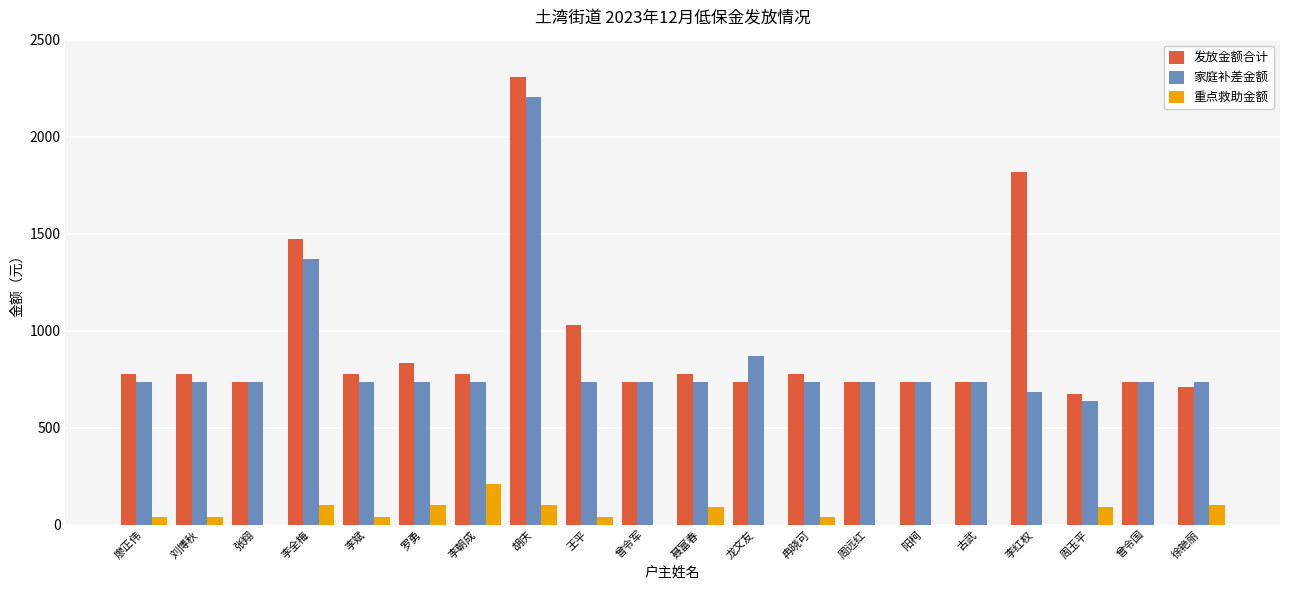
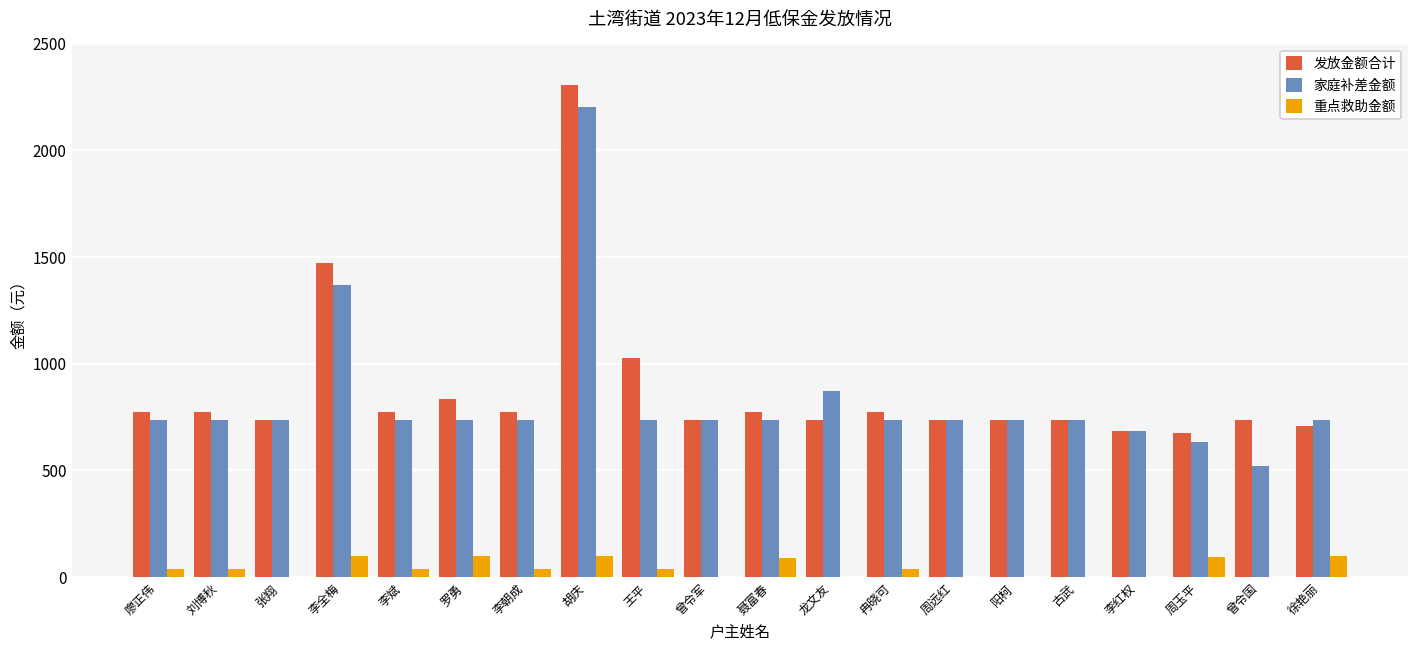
重点救助金额, 李朝成: 210 -> 40
发放金额合计, 李红权: 1820 -> 690
家庭补差金额, 曾令国: 740 -> 520
